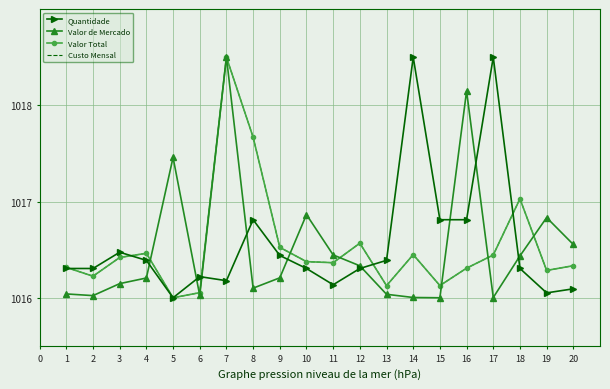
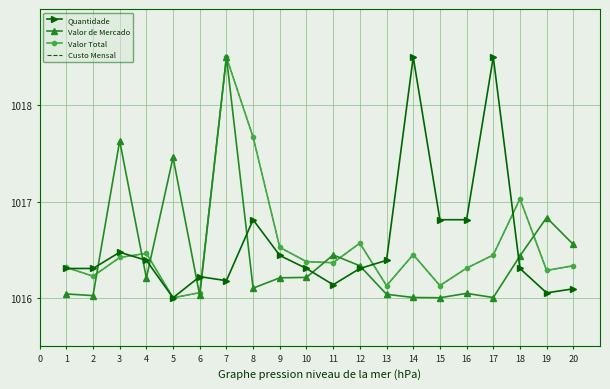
Valor de Mercado, 3: 1016.1 -> 1017.6
Valor de Mercado, 10: 1016.9 -> 1016.2
Valor de Mercado, 16: 1018.1 -> 1016.0
